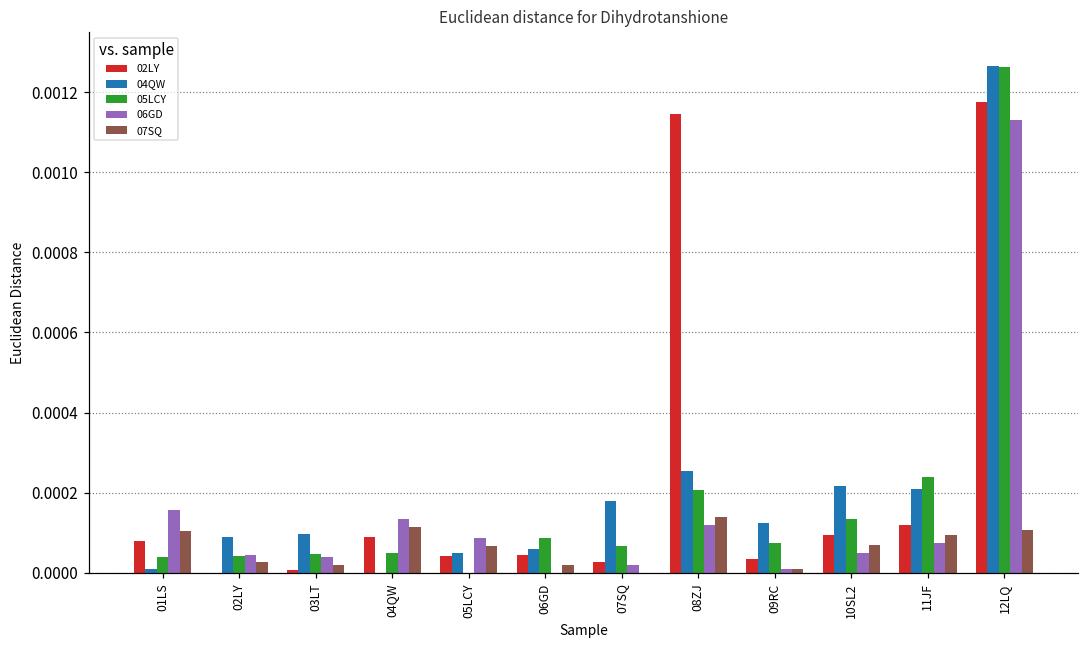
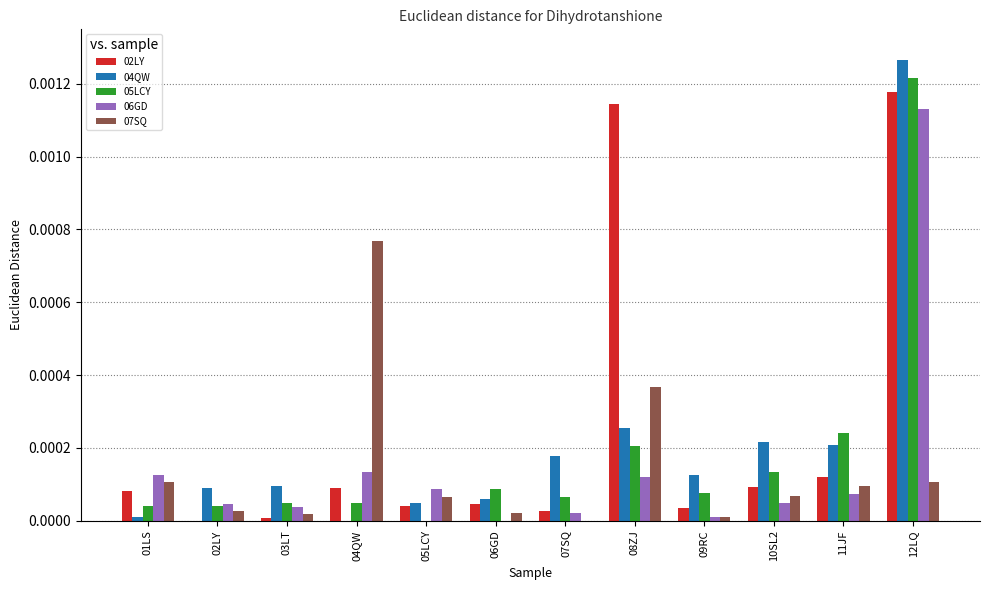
06GD, 01LS: 0.00016 -> 0.00013
07SQ, 04QW: 0.00012 -> 0.00077
07SQ, 08ZJ: 0.00014 -> 0.00037
05LCY, 12LQ: 0.00126 -> 0.00122
